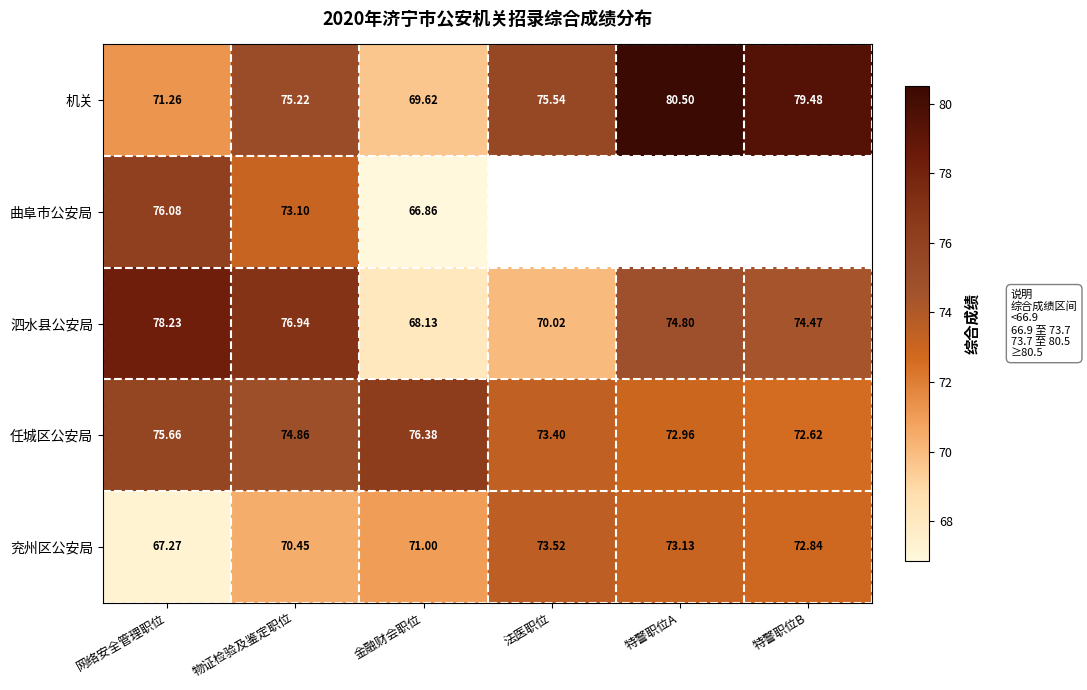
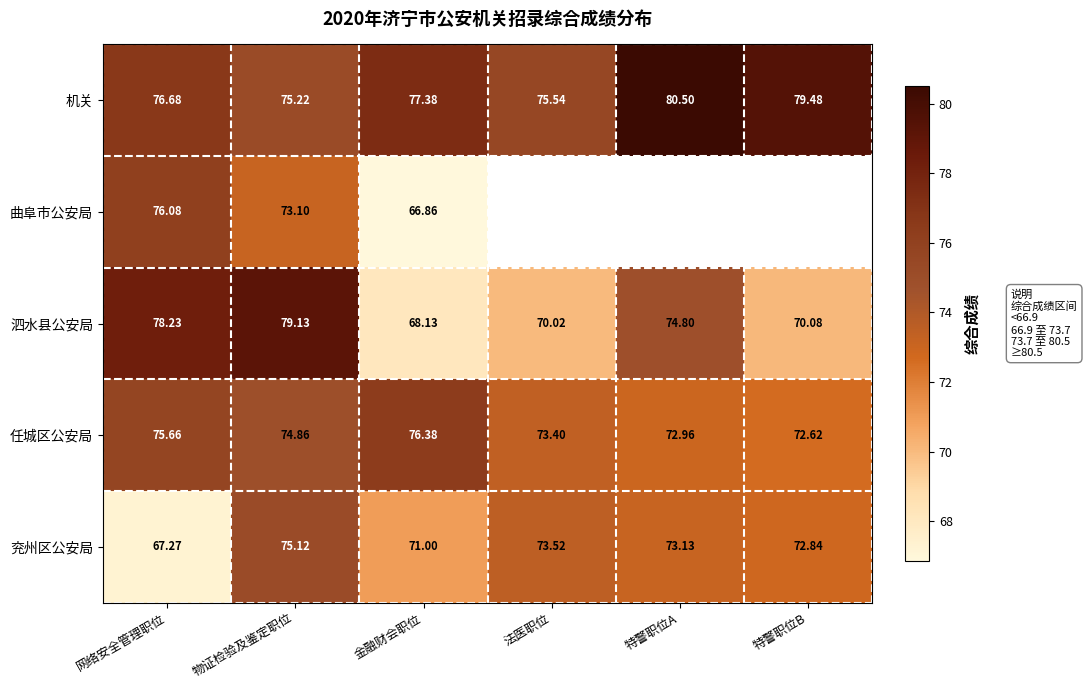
机关, 网络安全管理职位: 71.26 -> 76.68
机关, 金融财会职位: 69.62 -> 77.38
泗水县公安局, 物证检验及鉴定职位: 76.94 -> 79.13
泗水县公安局, 特警职位B: 74.47 -> 70.08
兖州区公安局, 物证检验及鉴定职位: 70.45 -> 75.12
